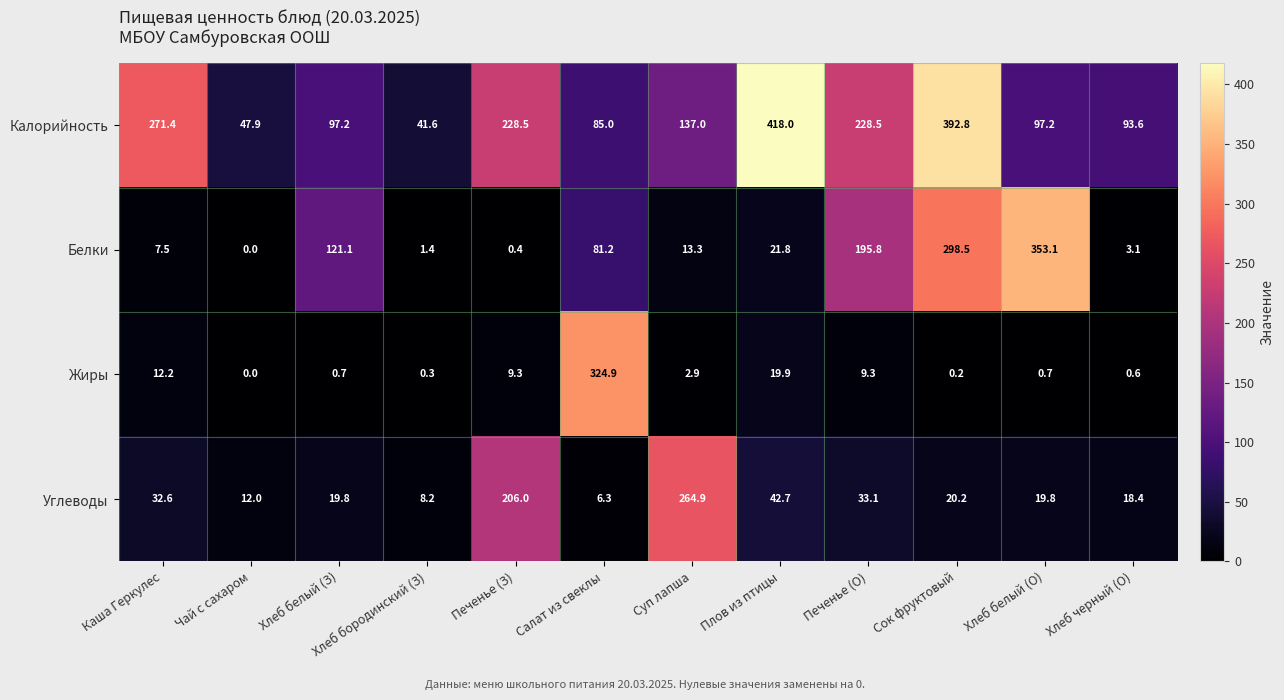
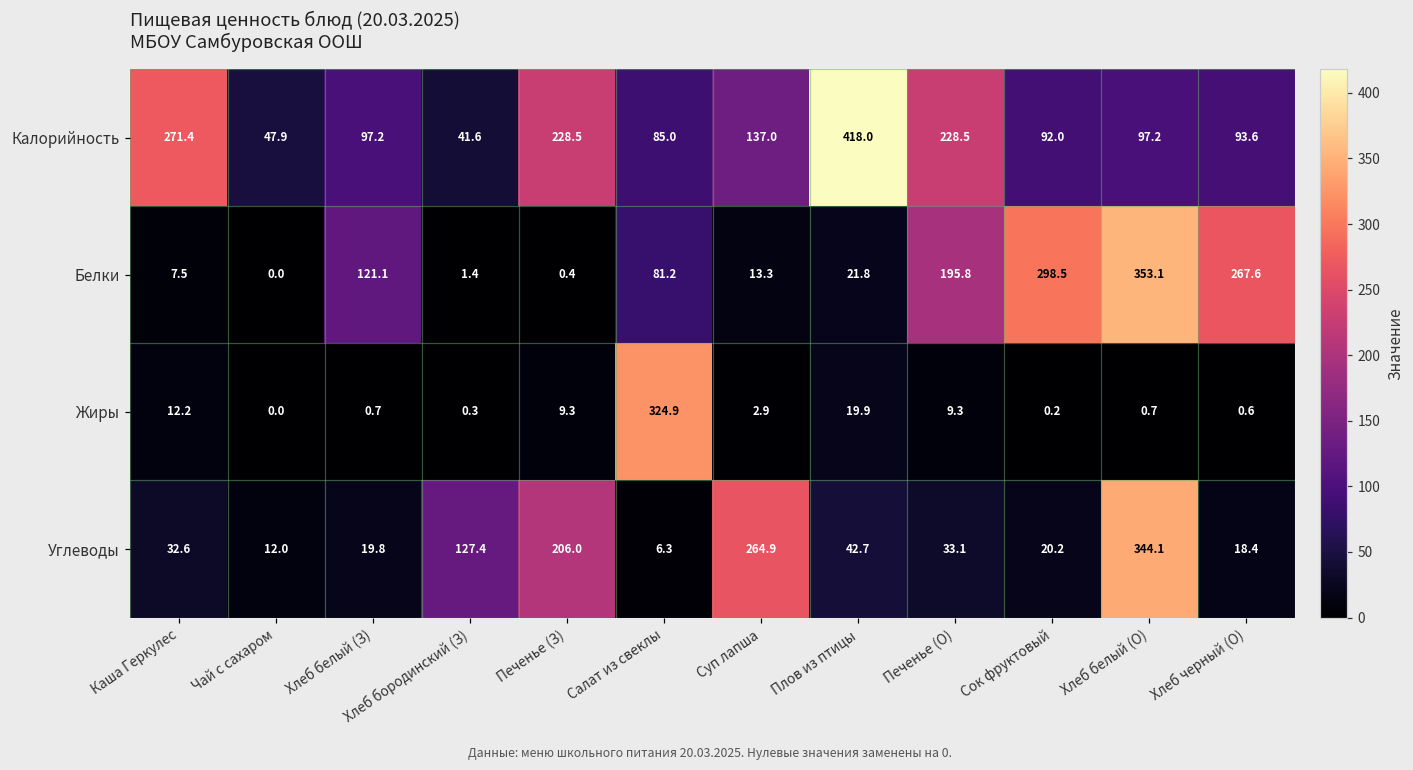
Калорийность, Сок фруктовый: 392.8 -> 92.0
Белки, Хлеб черный (О): 3.1 -> 267.6
Углеводы, Хлеб бородинский (З): 8.2 -> 127.4
Углеводы, Хлеб белый (О): 19.8 -> 344.1
